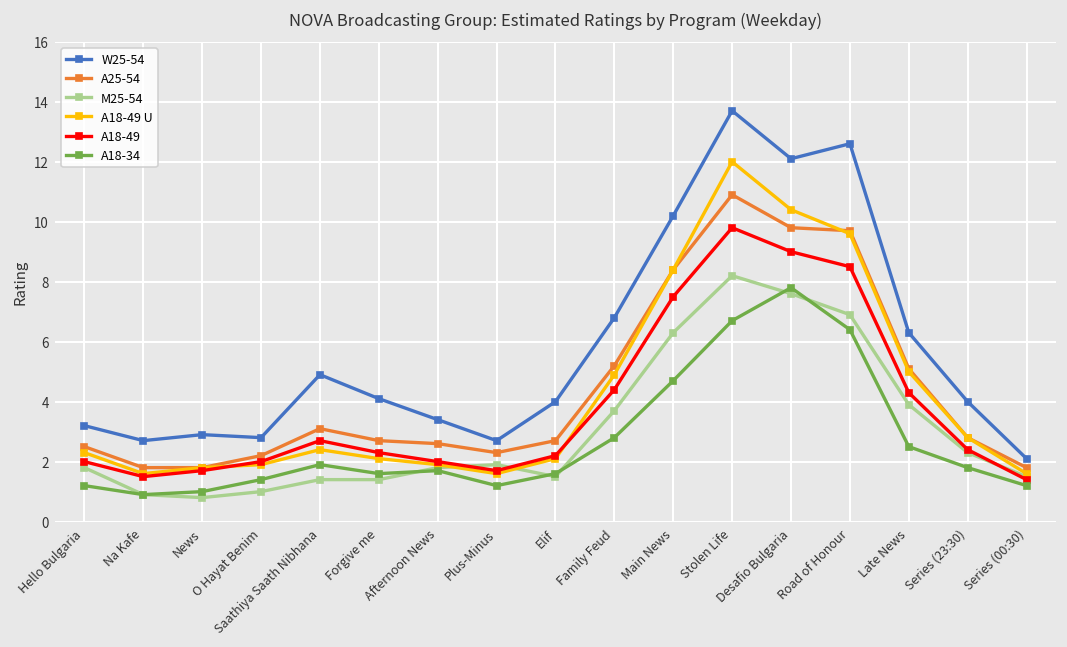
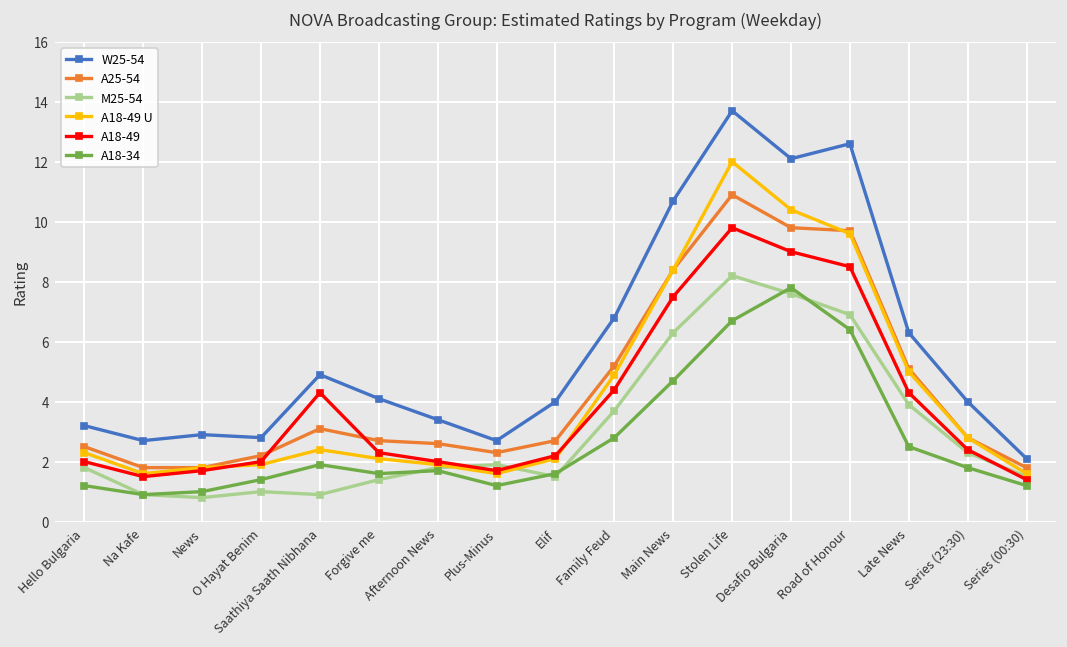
M25-54, Saathiya Saath Nibhana: 1.4 -> 0.9
A18-49, Saathiya Saath Nibhana: 2.7 -> 4.3
W25-54, Main News: 10.2 -> 10.7
